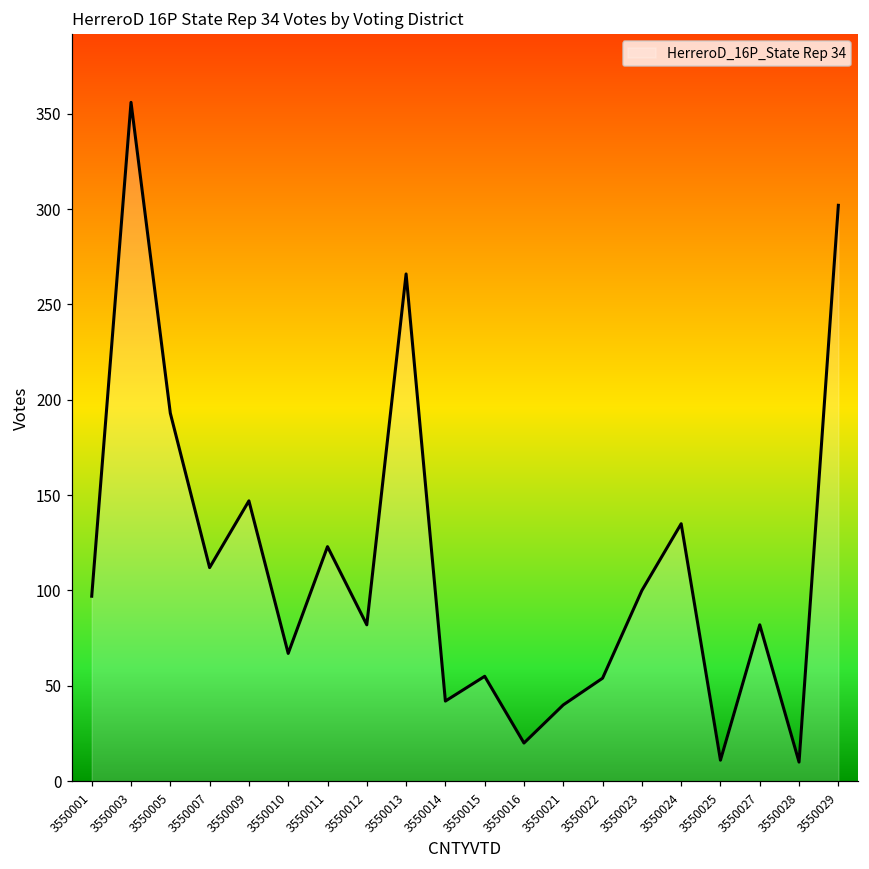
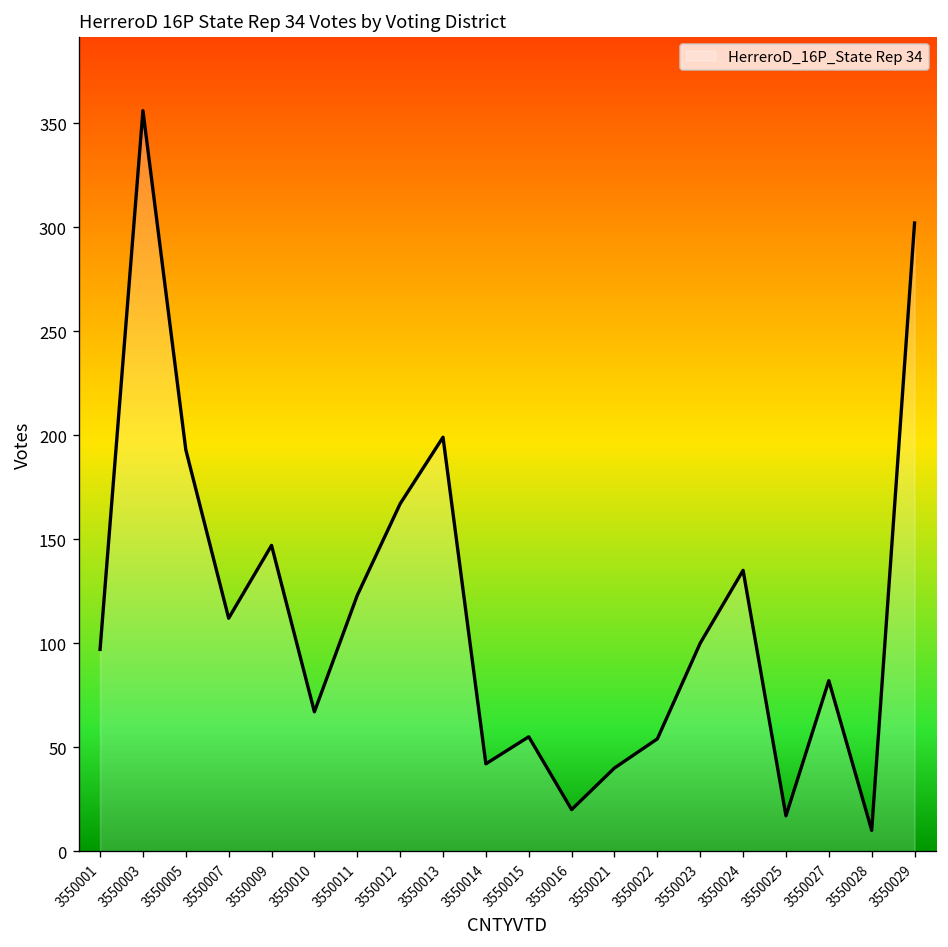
3550012: 82 -> 167
3550013: 266 -> 199
3550025: 11 -> 17
